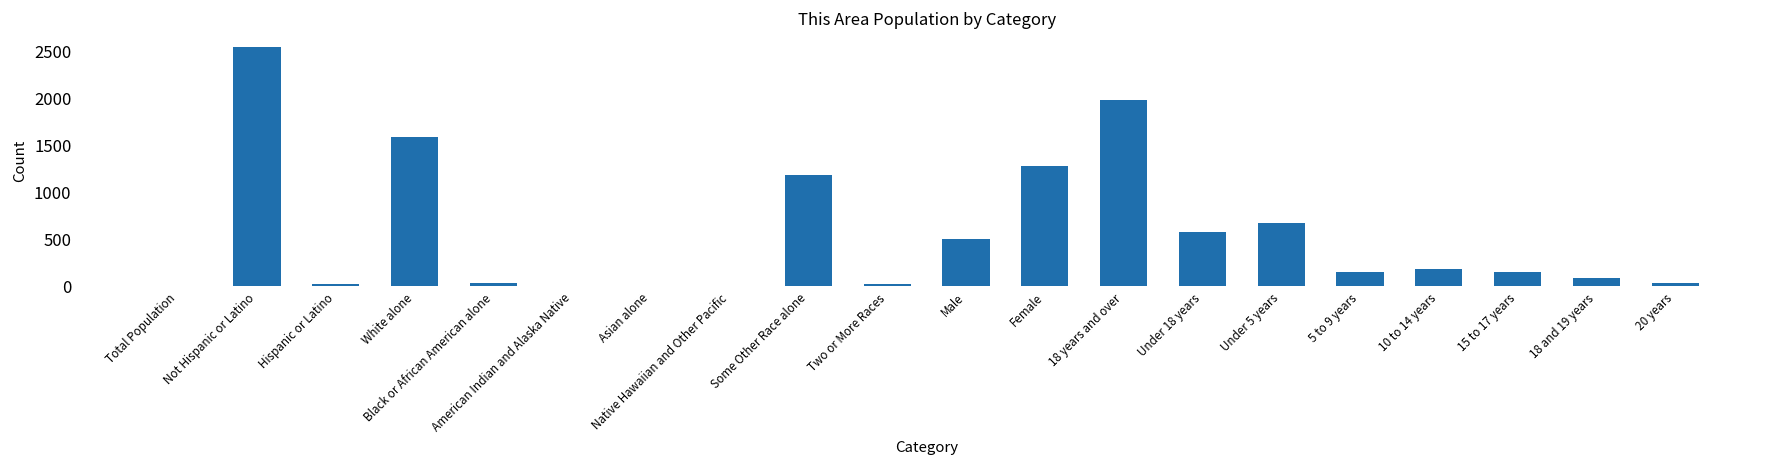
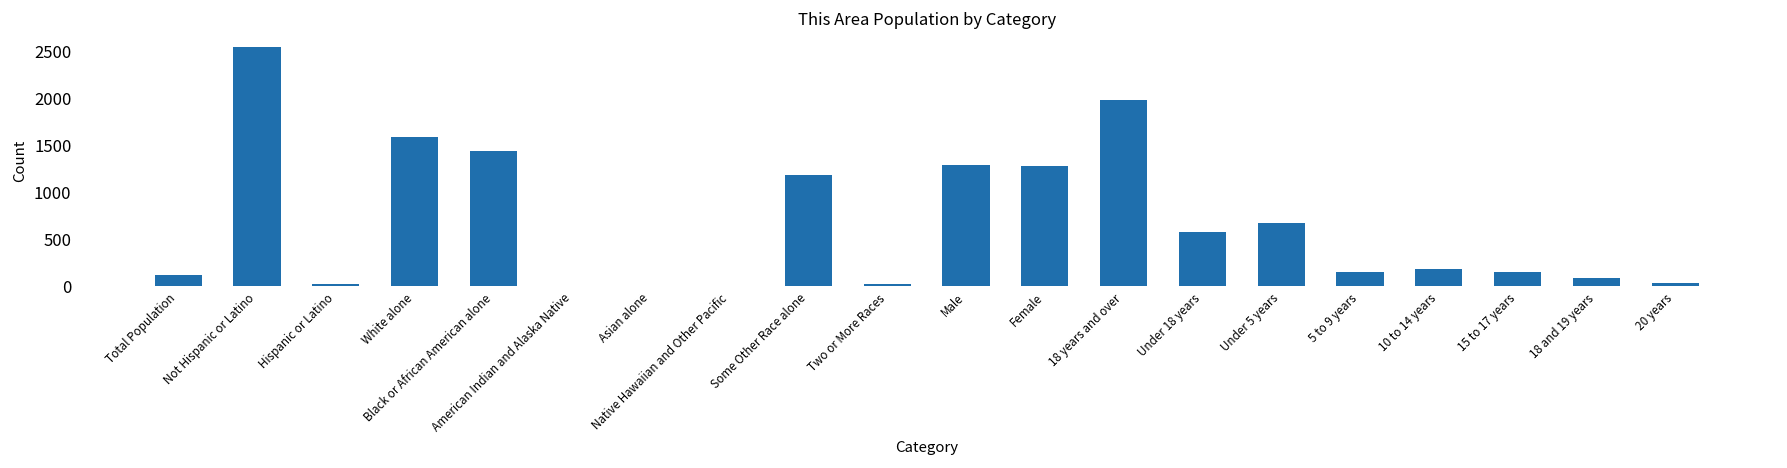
Total Population: 0 -> 100
Black or African American alone: 0 -> 1400
Male: 500 -> 1300
